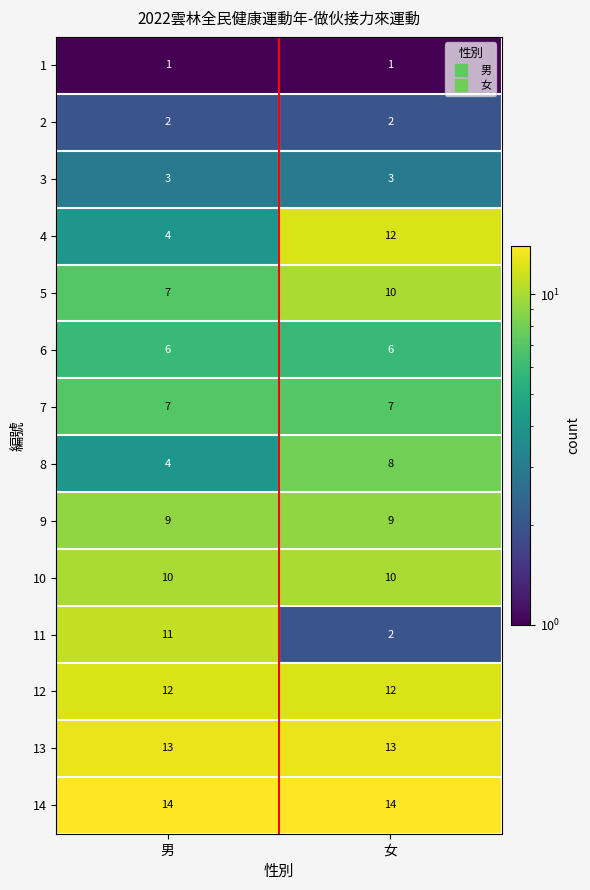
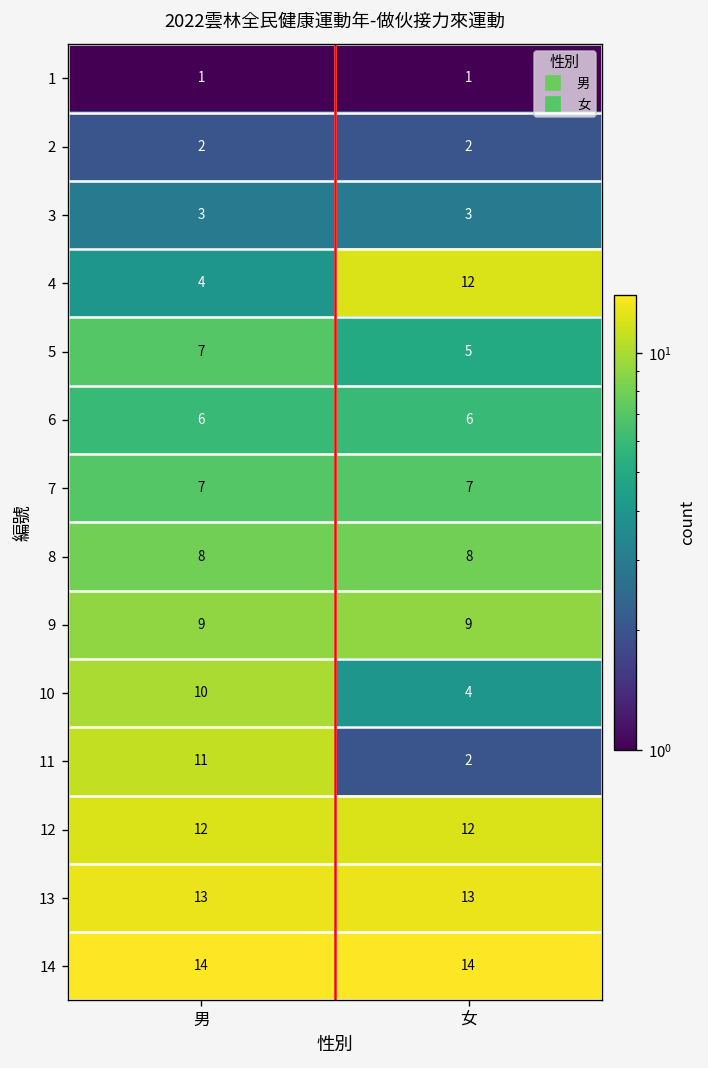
5, 女: 10 -> 5
8, 男: 4 -> 8
10, 女: 10 -> 4
